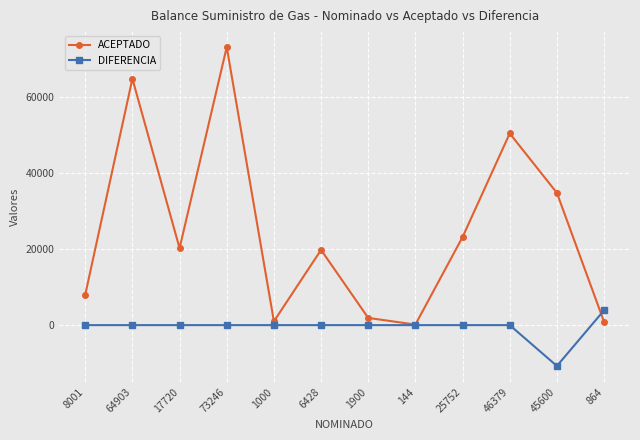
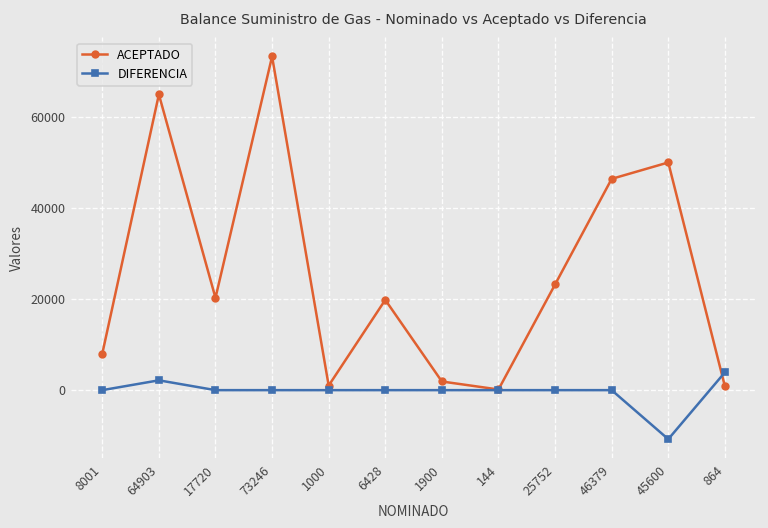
DIFERENCIA, 64903: 0 -> 2000
ACEPTADO, 46379: 50000 -> 46000
ACEPTADO, 45600: 35000 -> 50000
